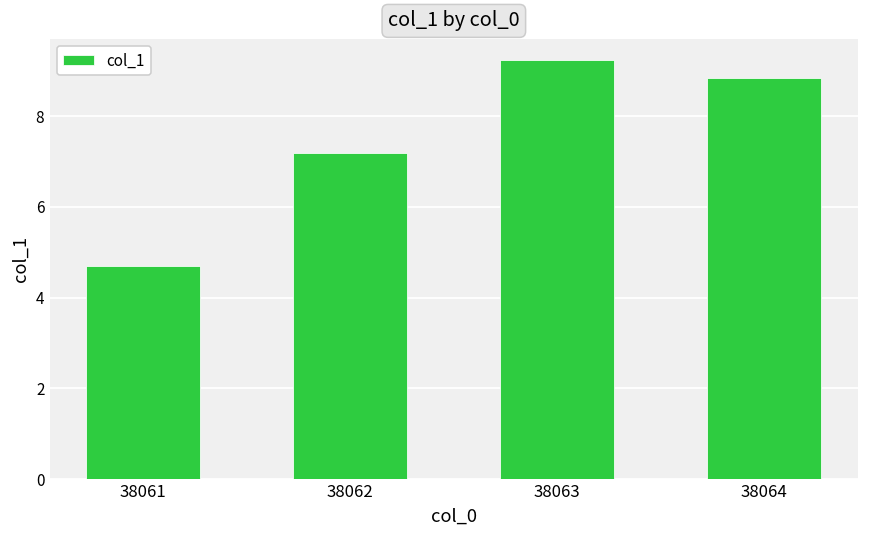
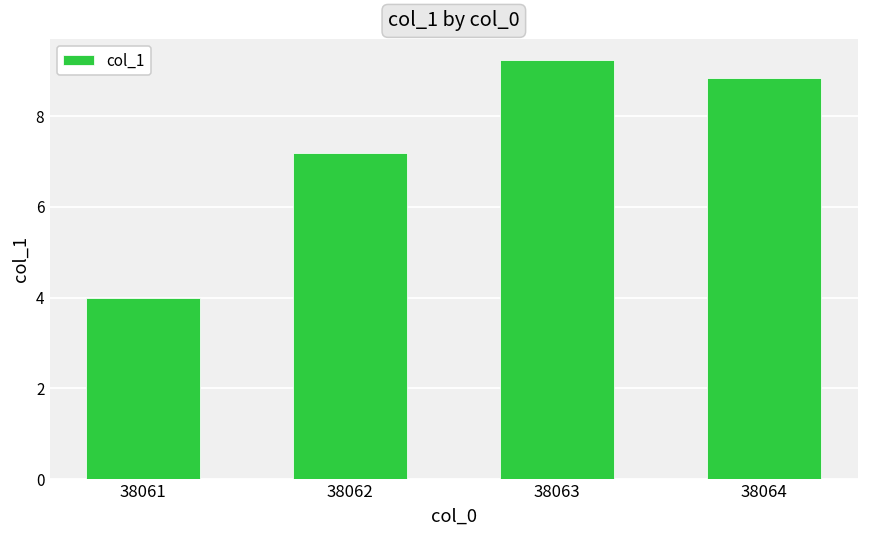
38061: 4.7 -> 4.0
